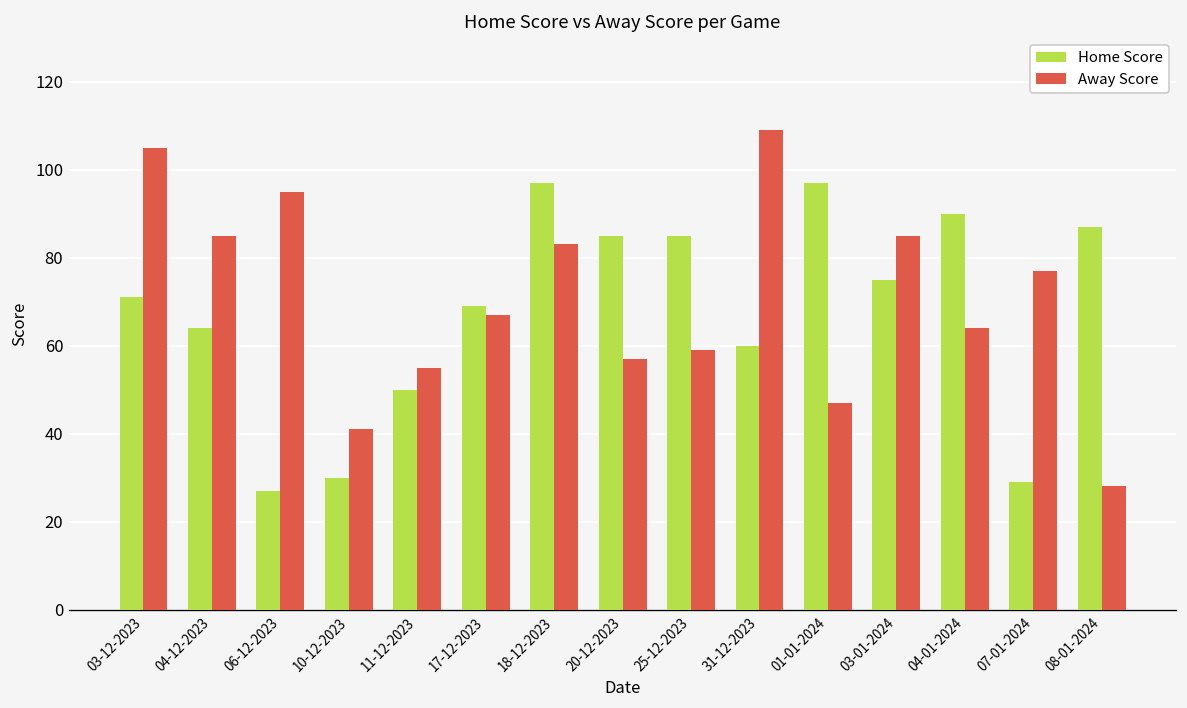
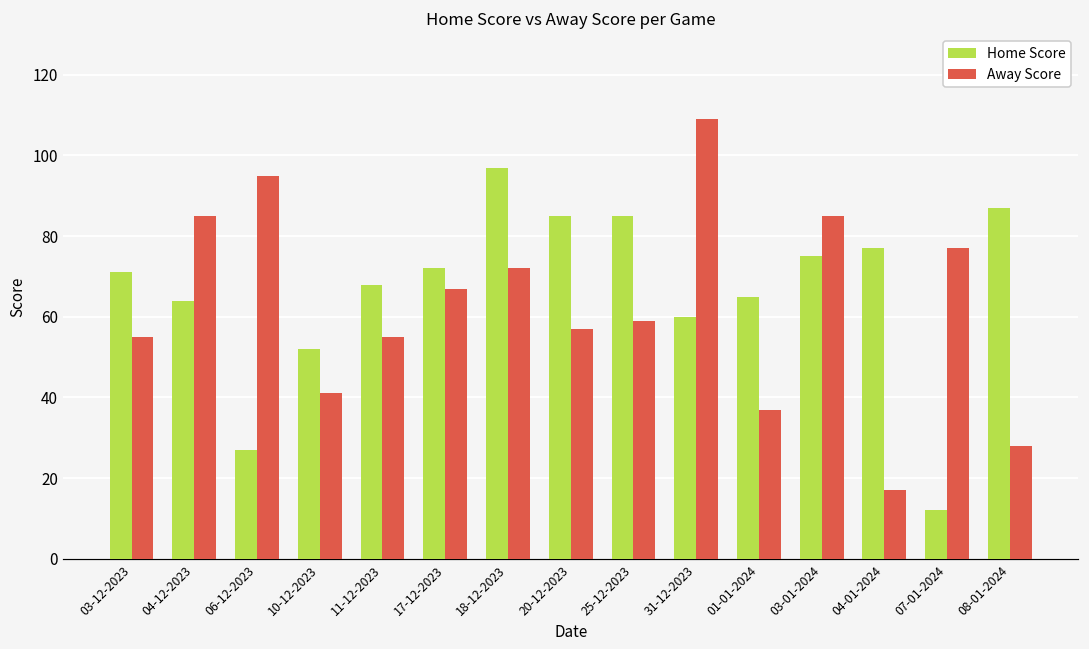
Away Score, 03-12-2023: 105 -> 55
Home Score, 10-12-2023: 30 -> 52
Home Score, 11-12-2023: 50 -> 68
Home Score, 17-12-2023: 69 -> 72
Away Score, 18-12-2023: 83 -> 72
Home Score, 01-01-2024: 97 -> 65
Away Score, 01-01-2024: 47 -> 37
Home Score, 04-01-2024: 90 -> 77
Away Score, 04-01-2024: 64 -> 17
Home Score, 07-01-2024: 29 -> 12
